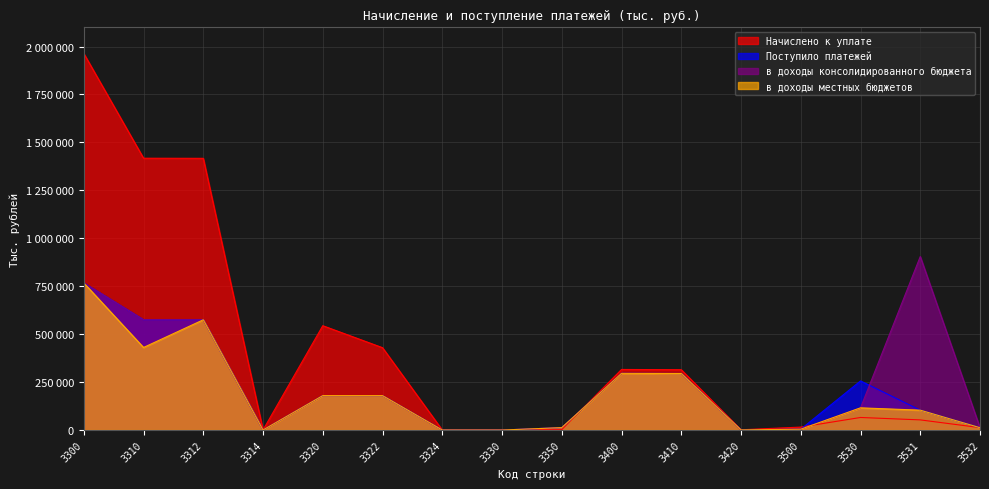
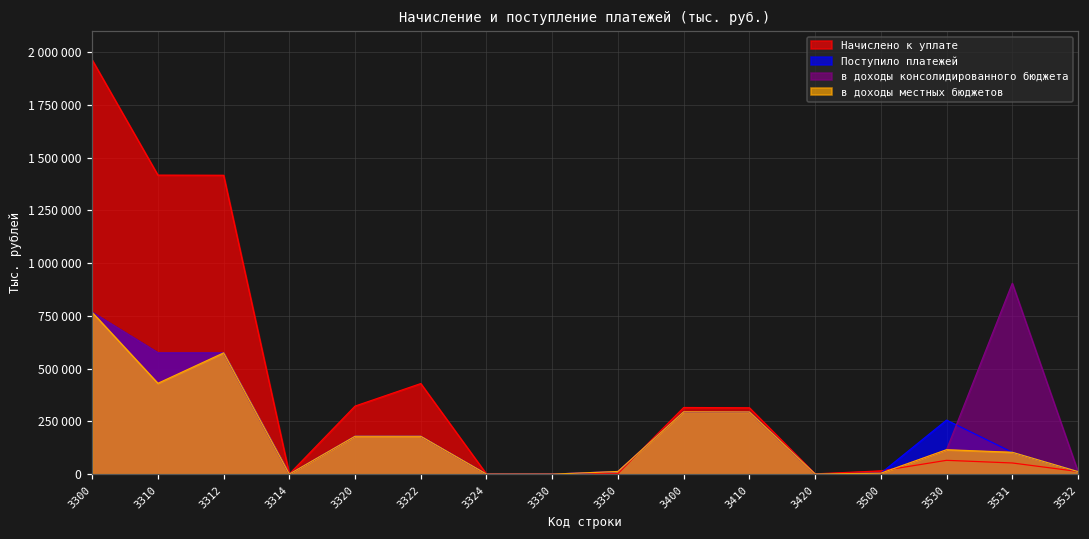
Начислено к уплате, 3320: 540000 -> 320000
